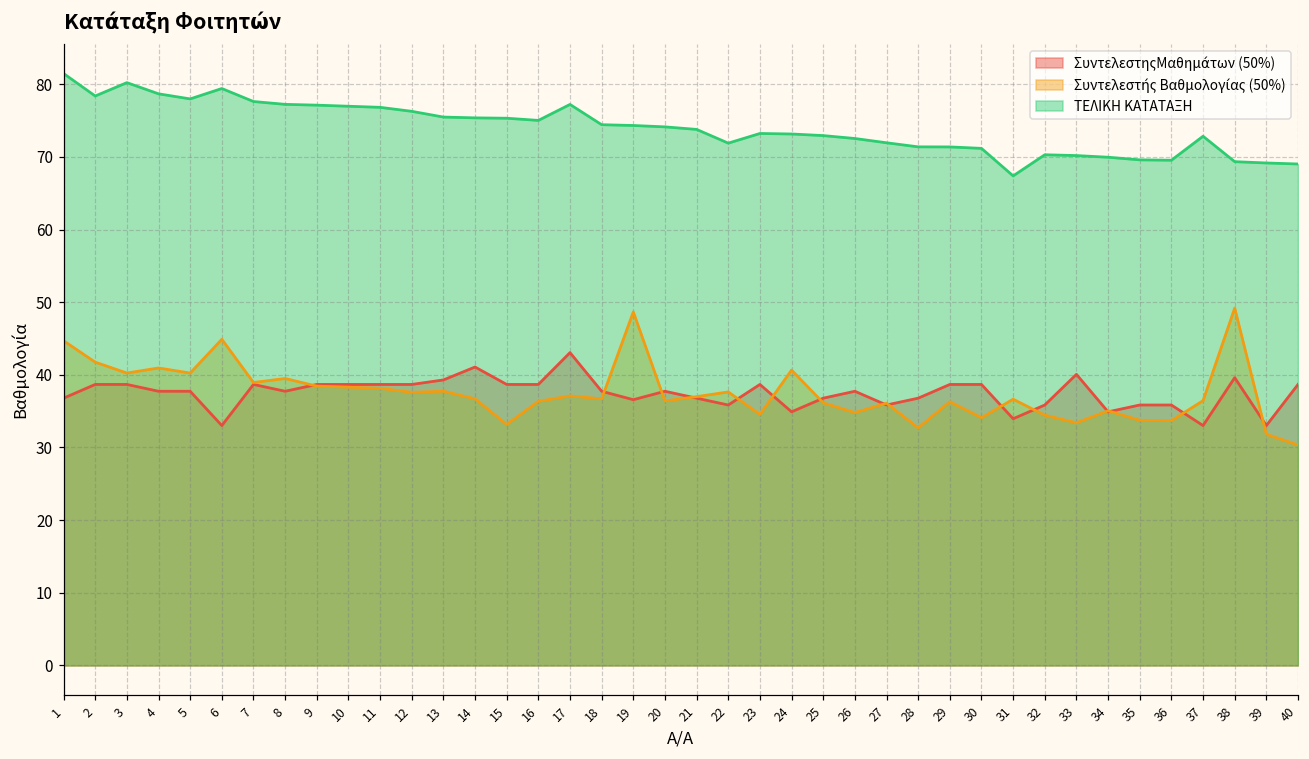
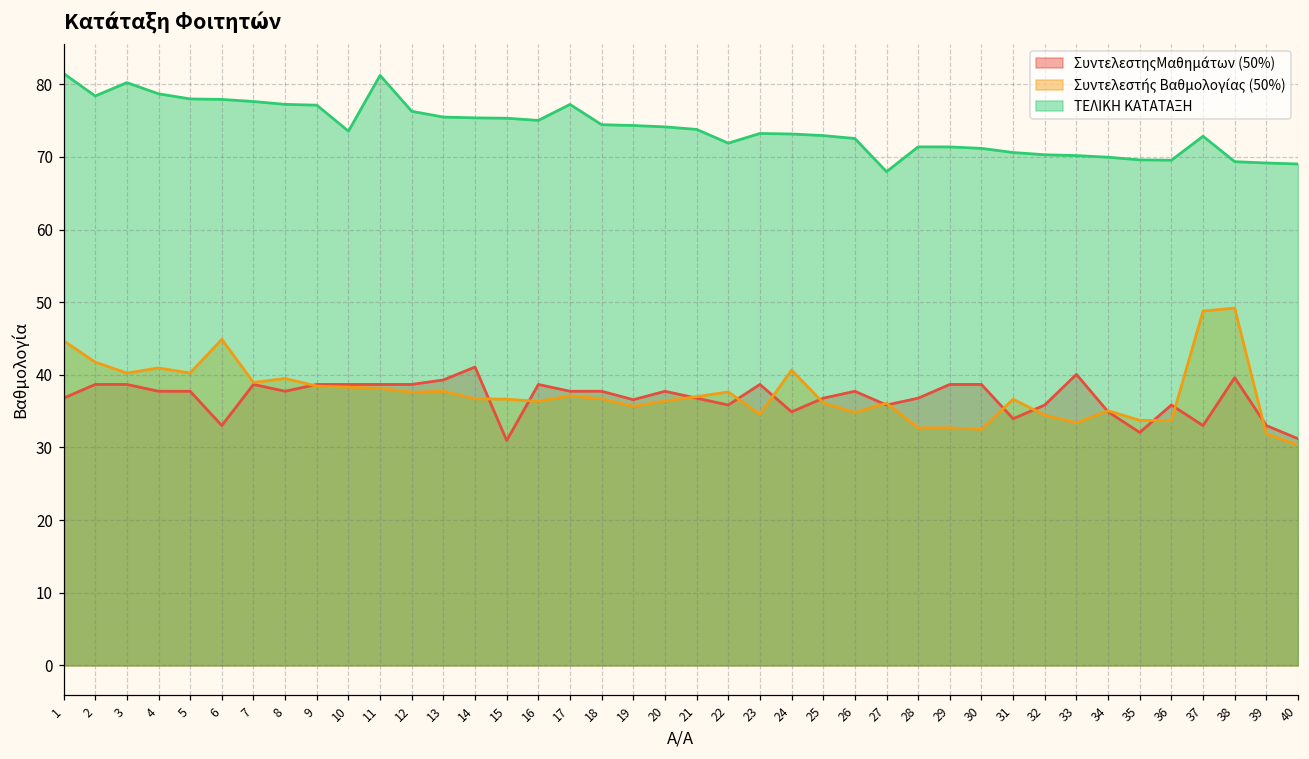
ΤΕΛΙΚΗ ΚΑΤΑΤΑΞΗ, 6: 79 -> 78
ΤΕΛΙΚΗ ΚΑΤΑΤΑΞΗ, 10: 77 -> 74
ΤΕΛΙΚΗ ΚΑΤΑΤΑΞΗ, 11: 77 -> 81
ΣυντελεστηςΜαθημάτων (50%), 15: 39 -> 31
Συντελεστής Βαθμολογίας (50%), 15: 33 -> 37
ΣυντελεστηςΜαθημάτων (50%), 17: 43 -> 38
Συντελεστής Βαθμολογίας (50%), 19: 49 -> 36
ΤΕΛΙΚΗ ΚΑΤΑΤΑΞΗ, 27: 72 -> 68
Συντελεστής Βαθμολογίας (50%), 29: 36 -> 33
Συντελεστής Βαθμολογίας (50%), 30: 34 -> 33
ΤΕΛΙΚΗ ΚΑΤΑΤΑΞΗ, 31: 67 -> 71
ΣυντελεστηςΜαθημάτων (50%), 35: 36 -> 32
Συντελεστής Βαθμολογίας (50%), 37: 36 -> 49
ΣυντελεστηςΜαθημάτων (50%), 40: 39 -> 31
